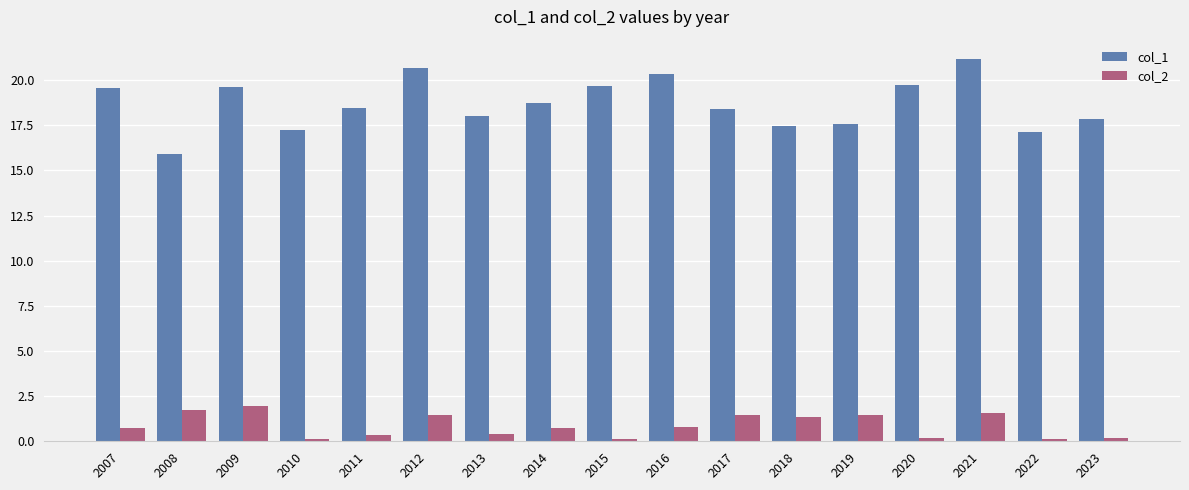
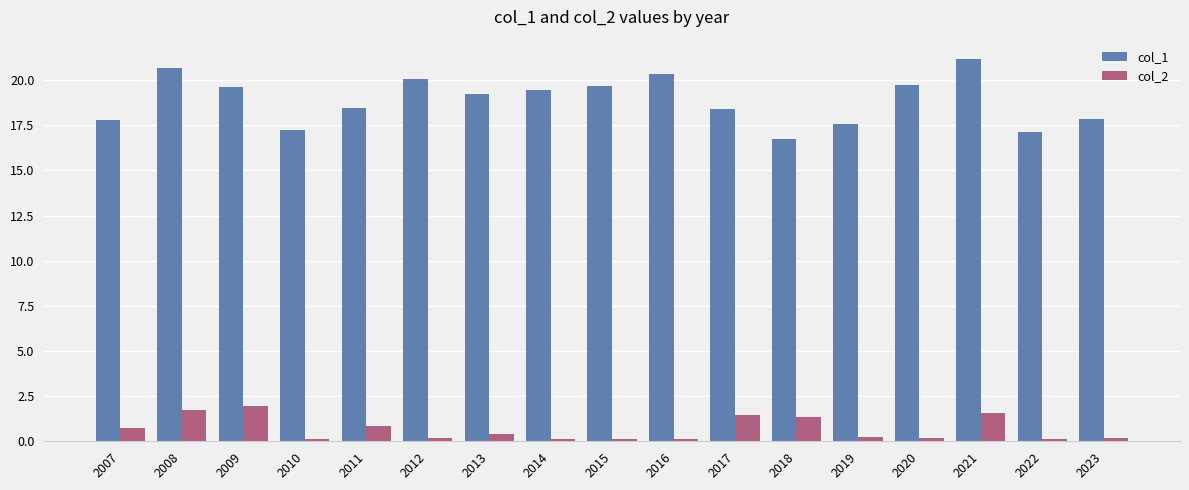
col_1, 2007: 19.6 -> 17.8
col_1, 2008: 15.9 -> 20.7
col_2, 2011: 0.3 -> 0.9
col_1, 2012: 20.7 -> 20.1
col_2, 2012: 1.5 -> 0.2
col_1, 2013: 18.0 -> 19.3
col_1, 2014: 18.7 -> 19.5
col_2, 2014: 0.7 -> 0.1
col_2, 2016: 0.8 -> 0.1
col_1, 2018: 17.5 -> 16.7
col_2, 2019: 1.4 -> 0.2
